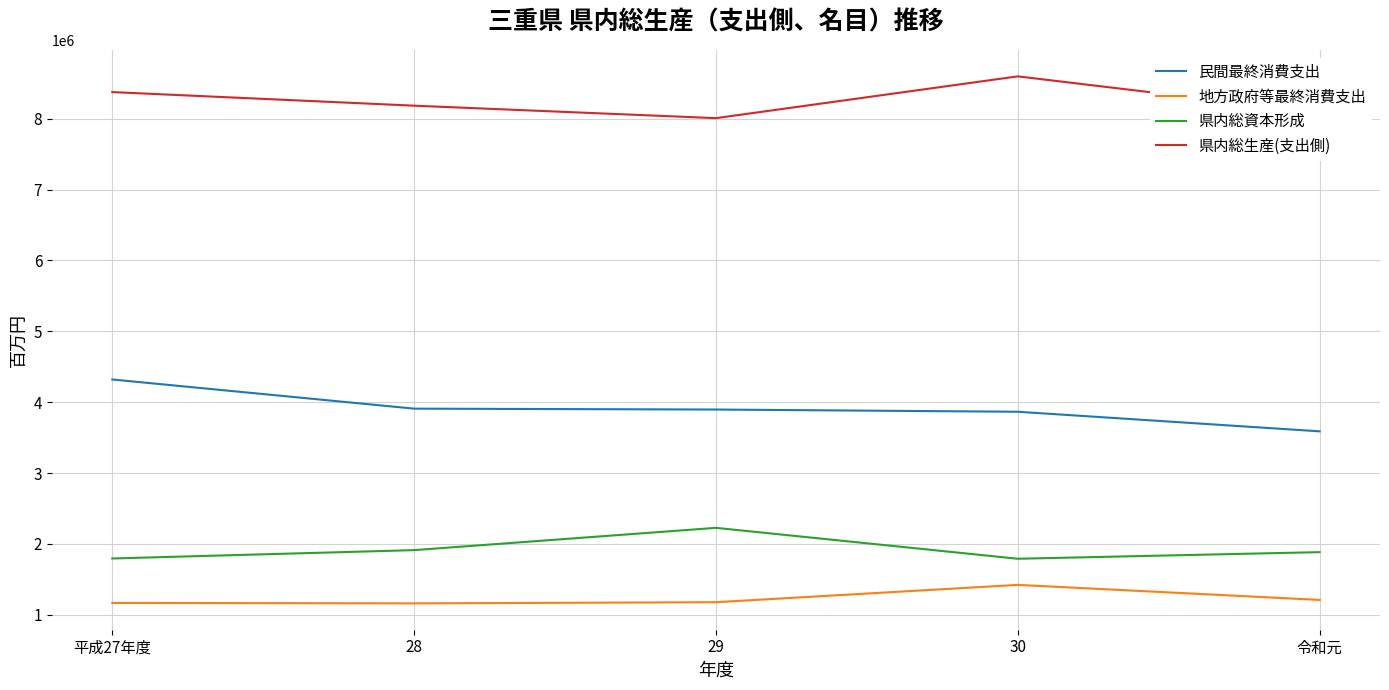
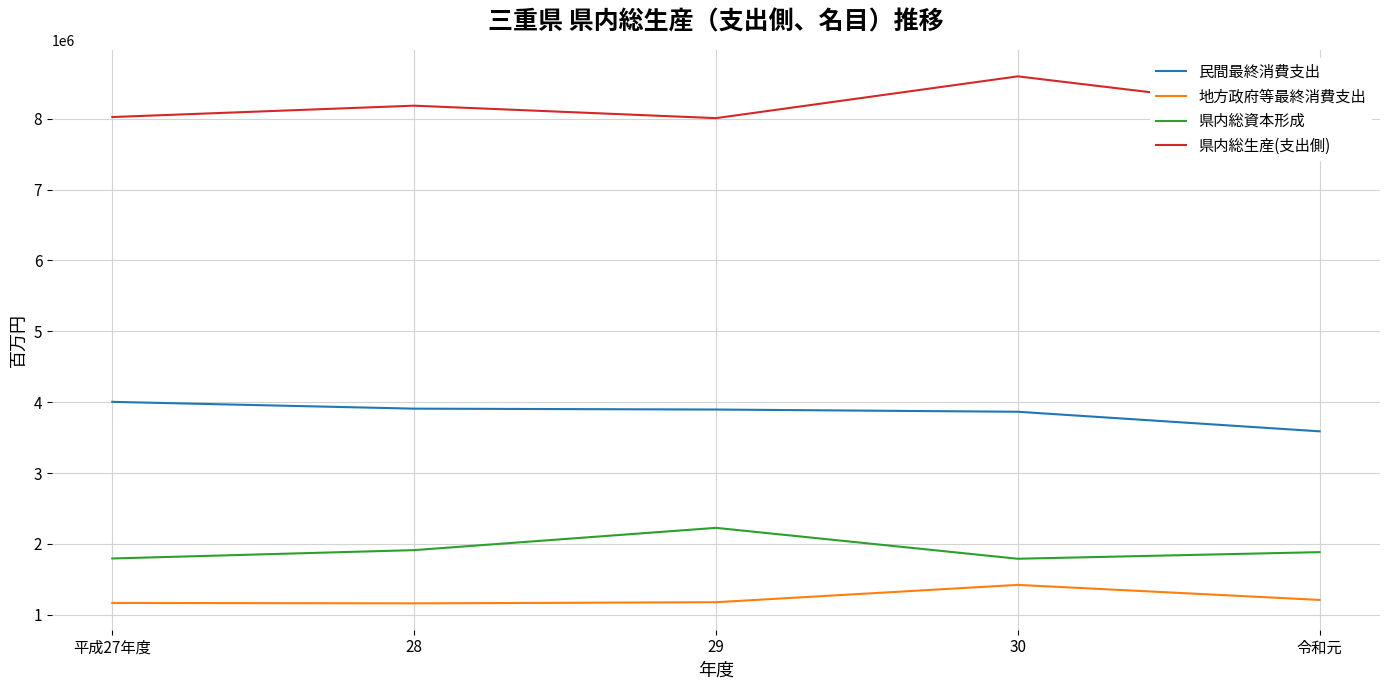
民間最終消費支出, 平成27年度: 4300000 -> 4000000
県内総生産(支出側), 平成27年度: 8400000 -> 8000000
